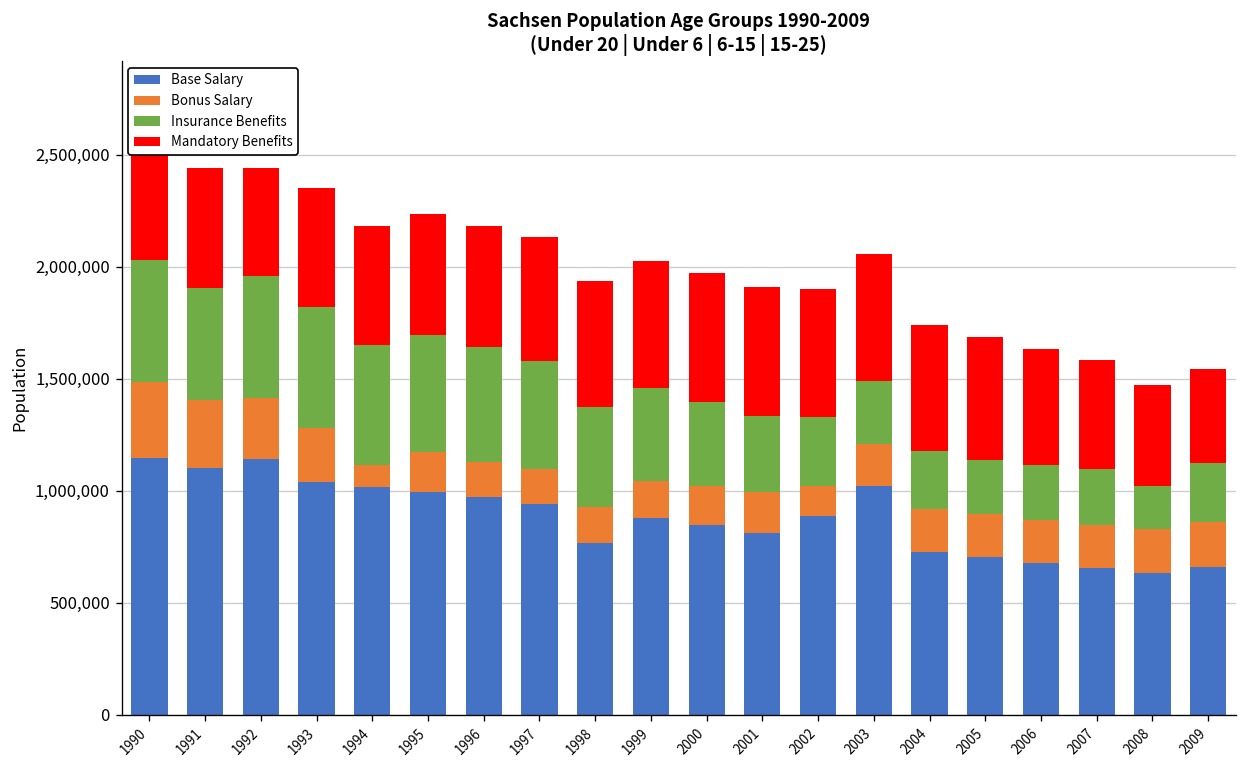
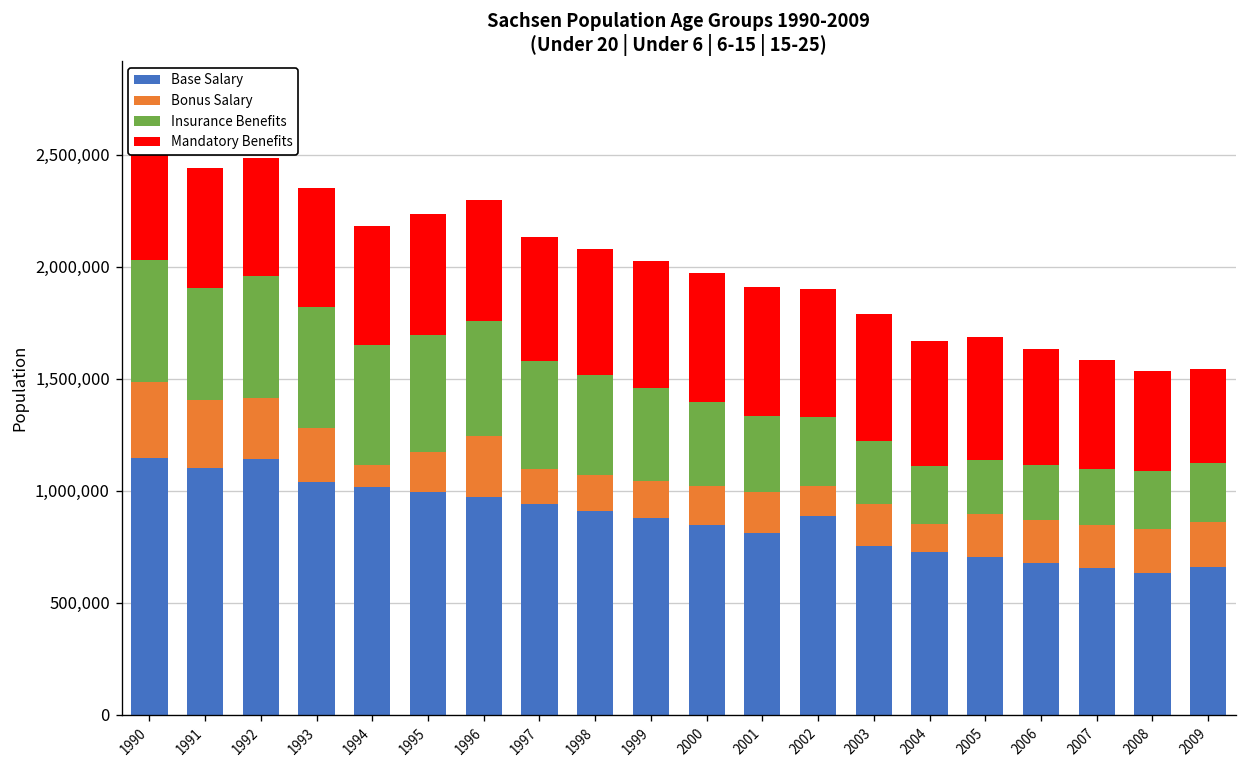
Mandatory Benefits, 1992: 480,000 -> 530,000
Bonus Salary, 1996: 160,000 -> 270,000
Base Salary, 1998: 770,000 -> 910,000
Base Salary, 2003: 1,020,000 -> 750,000
Bonus Salary, 2004: 190,000 -> 120,000
Insurance Benefits, 2008: 190,000 -> 260,000
